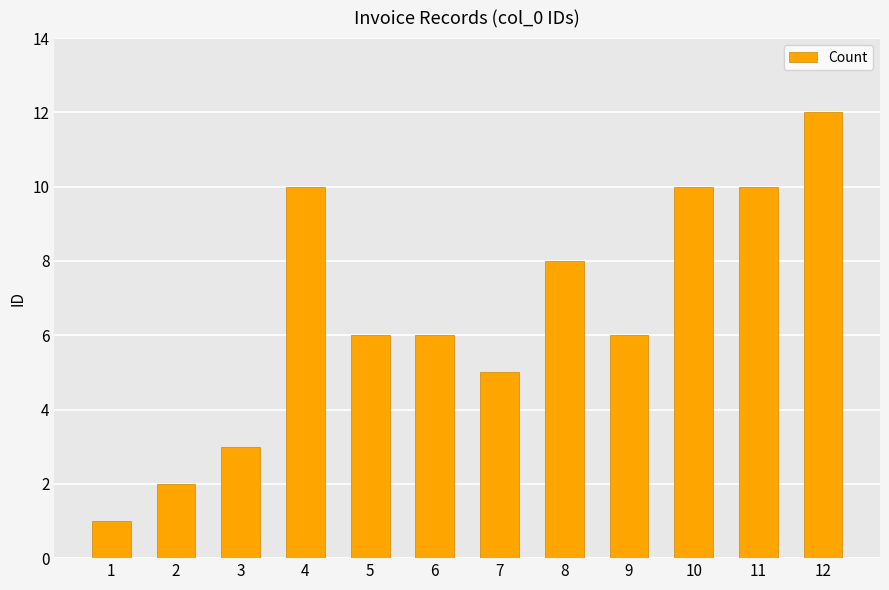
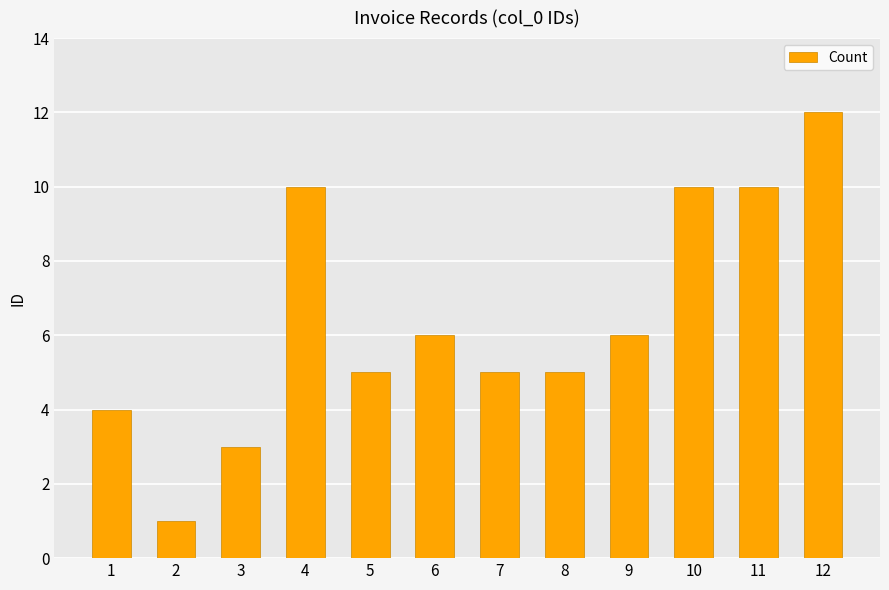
1: 1 -> 4
2: 2 -> 1
5: 6 -> 5
8: 8 -> 5
